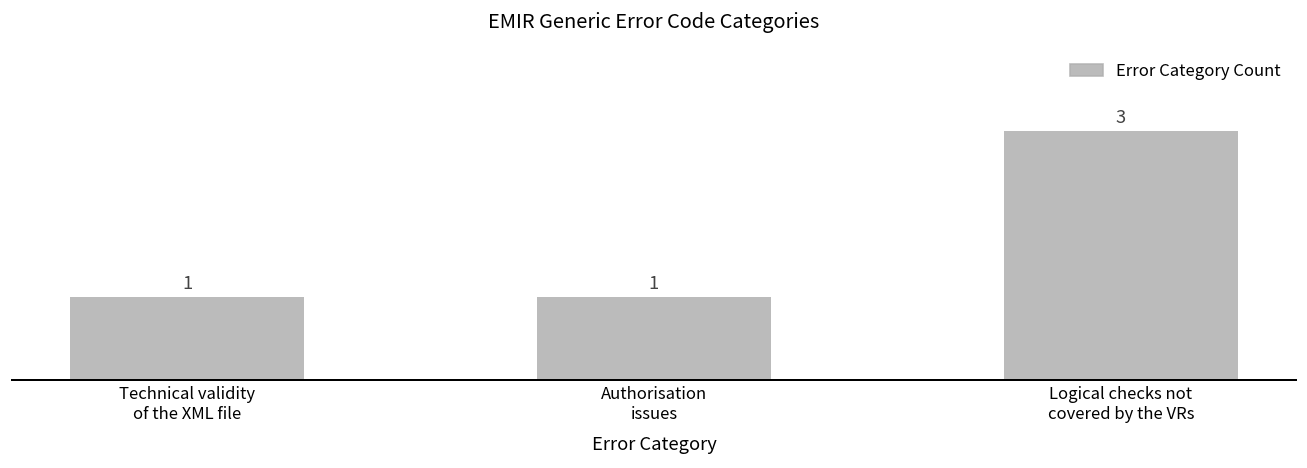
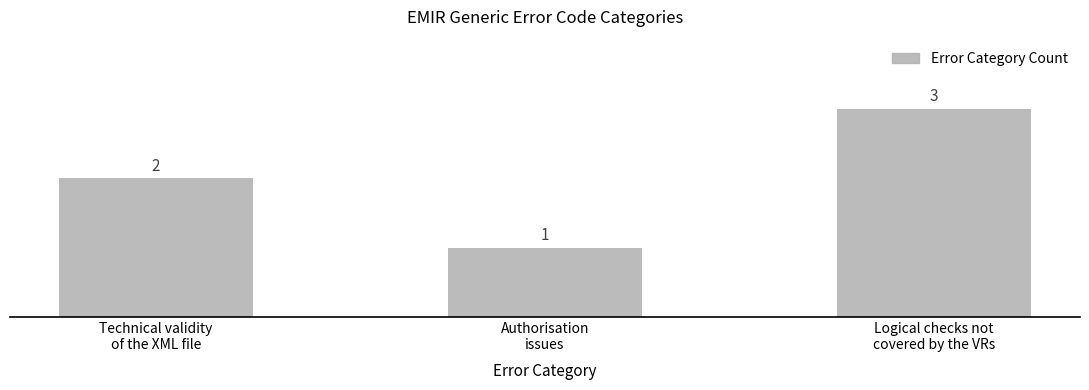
Technical validity of the XML file: 1 -> 2
